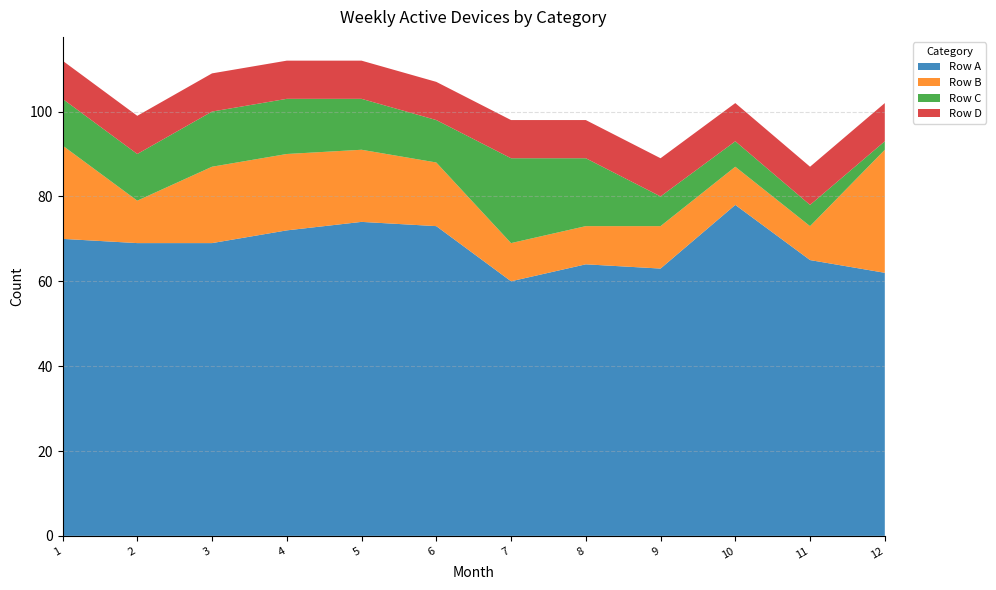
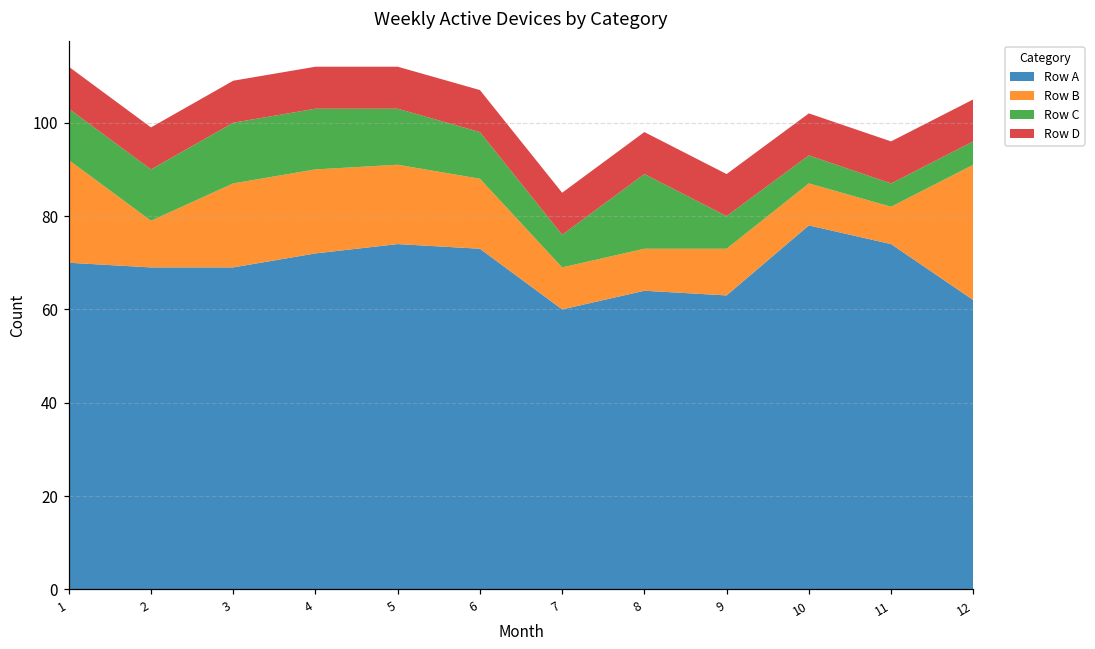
Row C, 7: 20 -> 7
Row A, 11: 65 -> 74
Row C, 12: 2 -> 5
